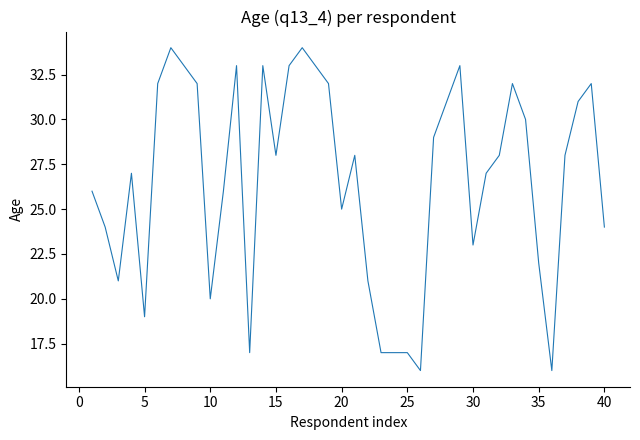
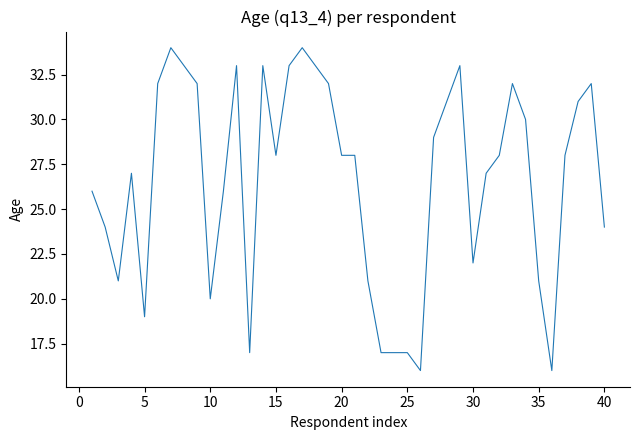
20: 25 -> 28
30: 23 -> 22
35: 22 -> 21
